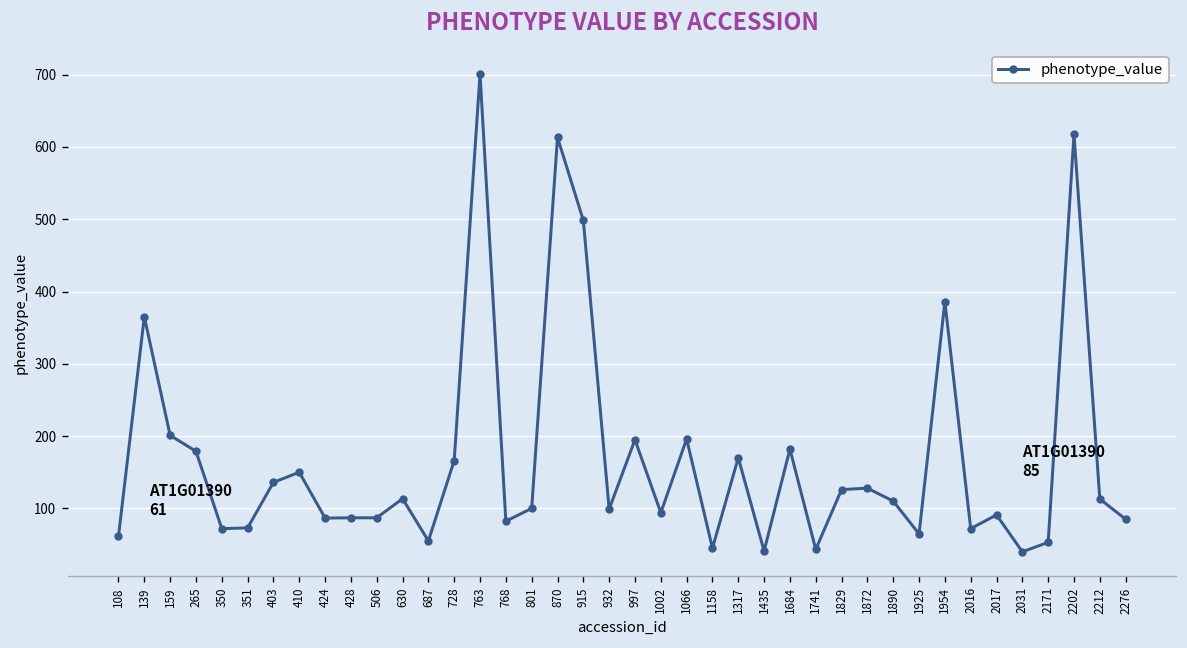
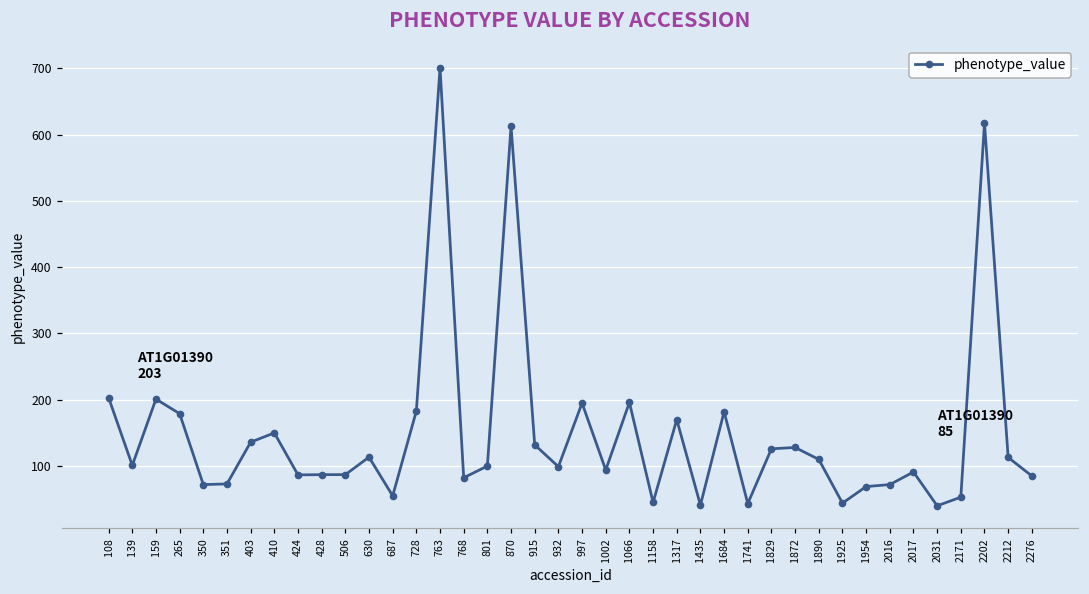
108: 61 -> 203
139: 370 -> 100
728: 170 -> 180
915: 500 -> 130
1925: 60 -> 40
1954: 390 -> 70
